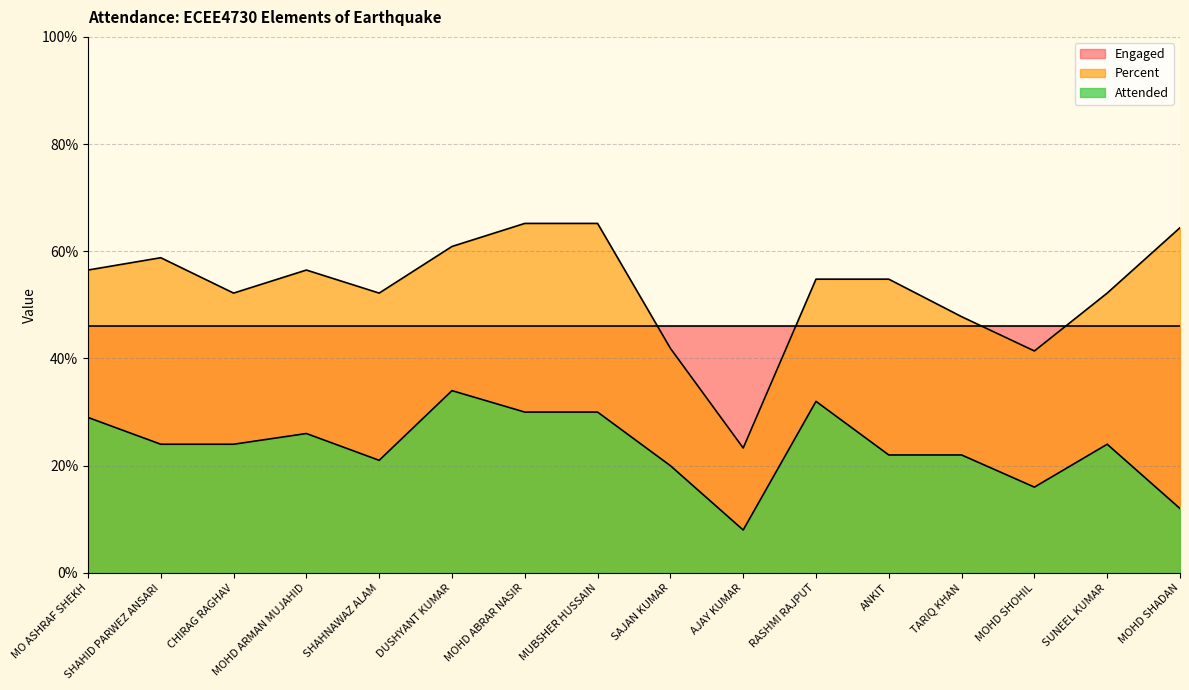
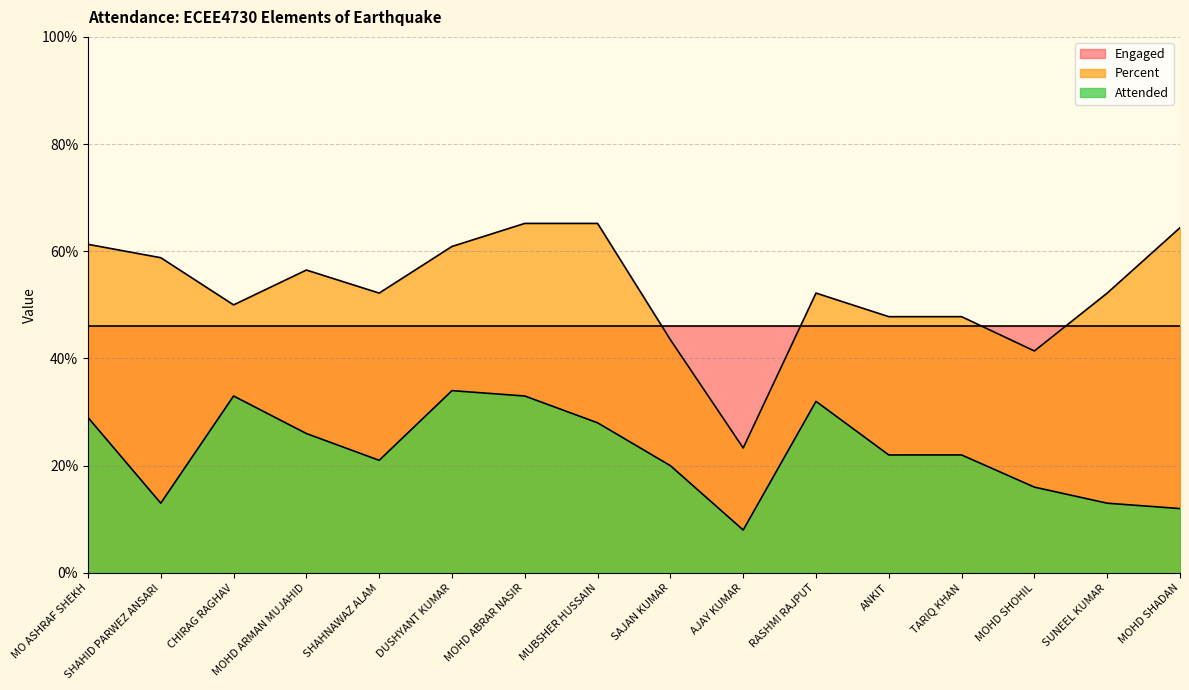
Percent, MO ASHRAF SHEKH: 57% -> 61%
Attended, SHAHID PARWEZ ANSARI: 24% -> 13%
Percent, CHIRAG RAGHAV: 52% -> 50%
Attended, CHIRAG RAGHAV: 24% -> 33%
Attended, MOHD ABRAR NASIR: 30% -> 33%
Attended, MUBSHER HUSSAIN: 30% -> 28%
Percent, SAJAN KUMAR: 42% -> 44%
Percent, RASHMI RAJPUT: 55% -> 52%
Percent, ANKIT: 55% -> 48%
Attended, SUNEEL KUMAR: 24% -> 13%
